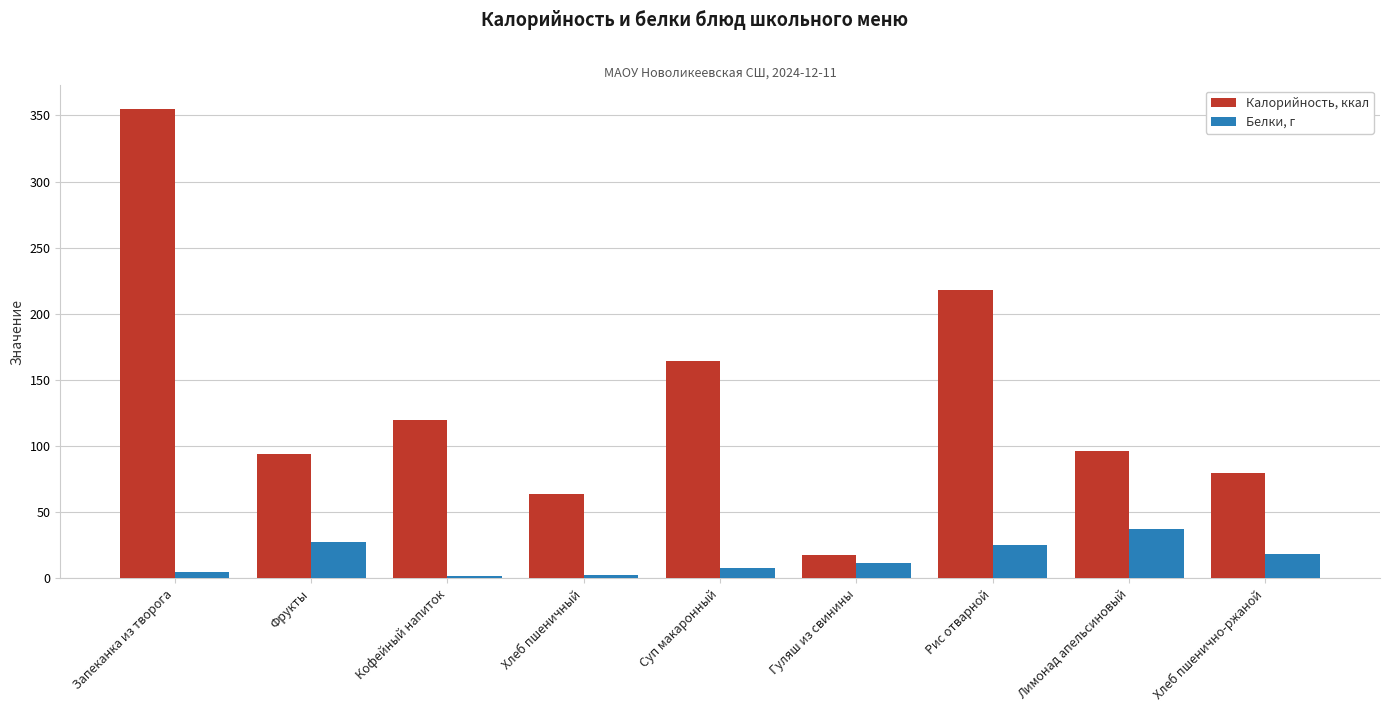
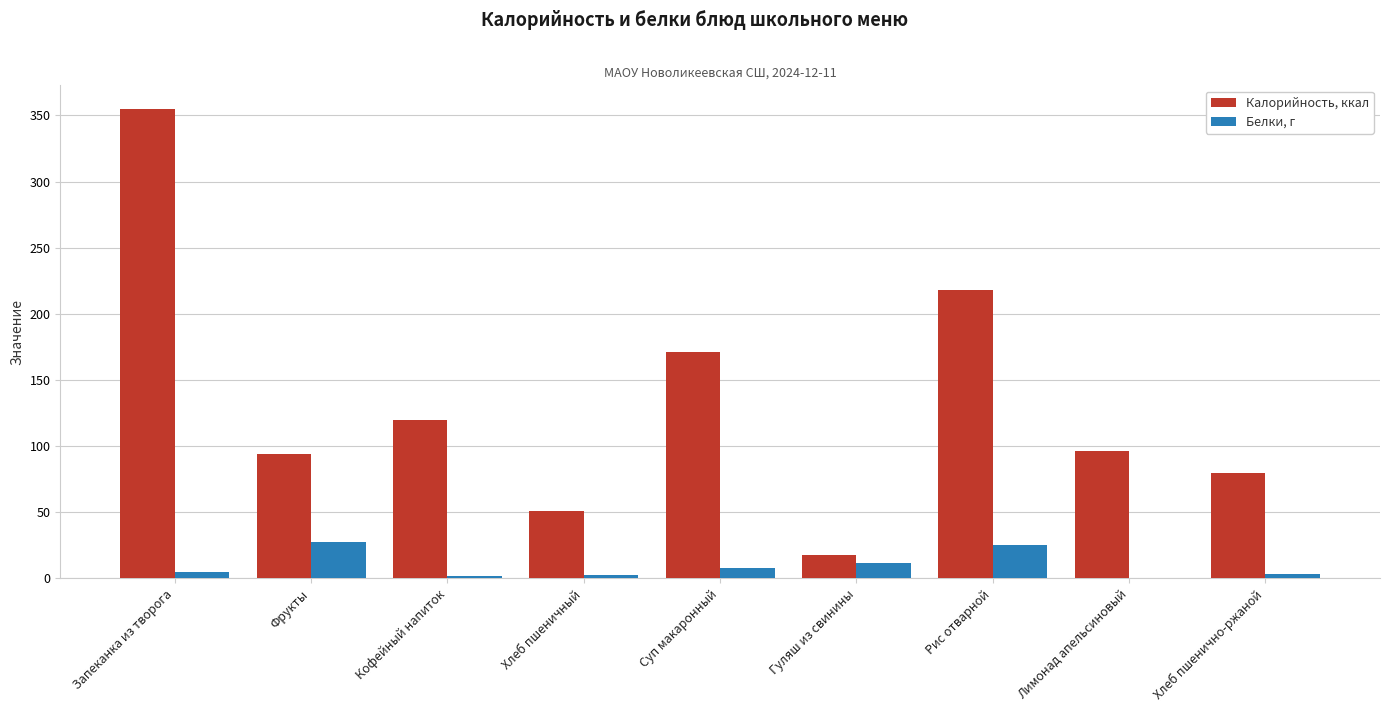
Калорийность, ккал, Хлеб пшеничный: 64 -> 51
Калорийность, ккал, Суп макаронный: 164 -> 171
Белки, г, Лимонад апельсиновый: 37 -> 0
Белки, г, Хлеб пшенично-ржаной: 18 -> 3
